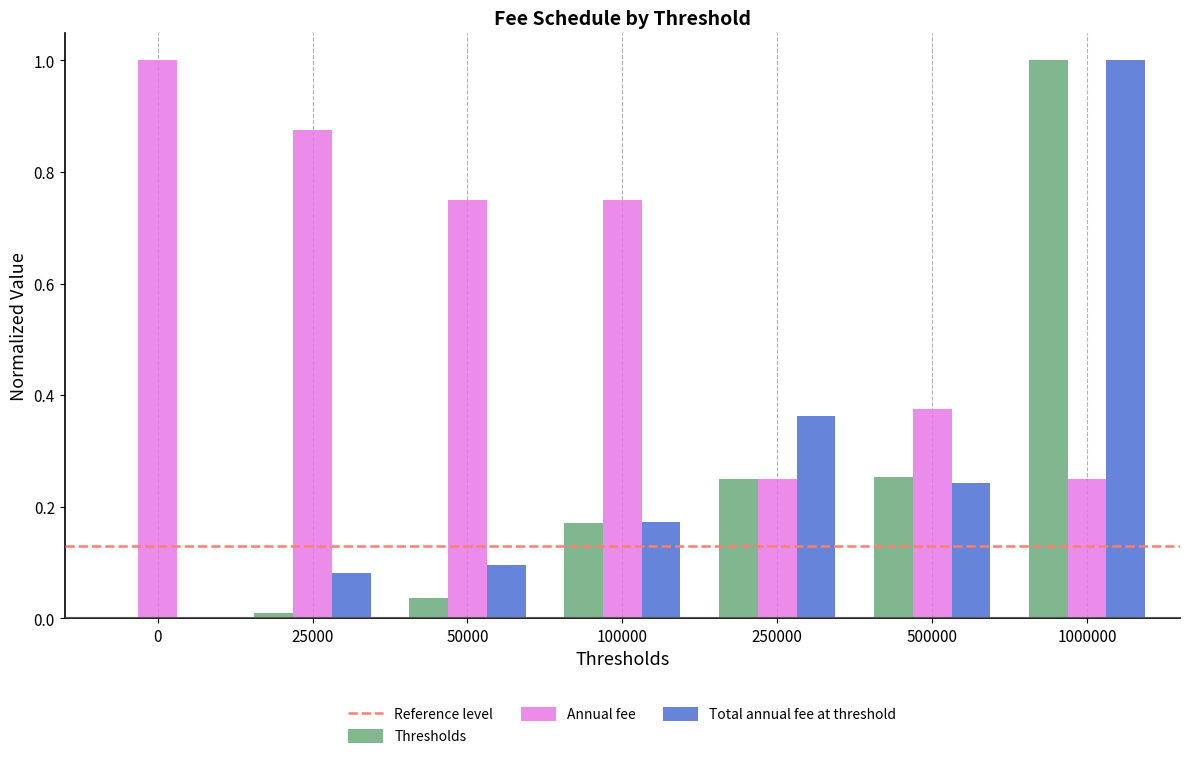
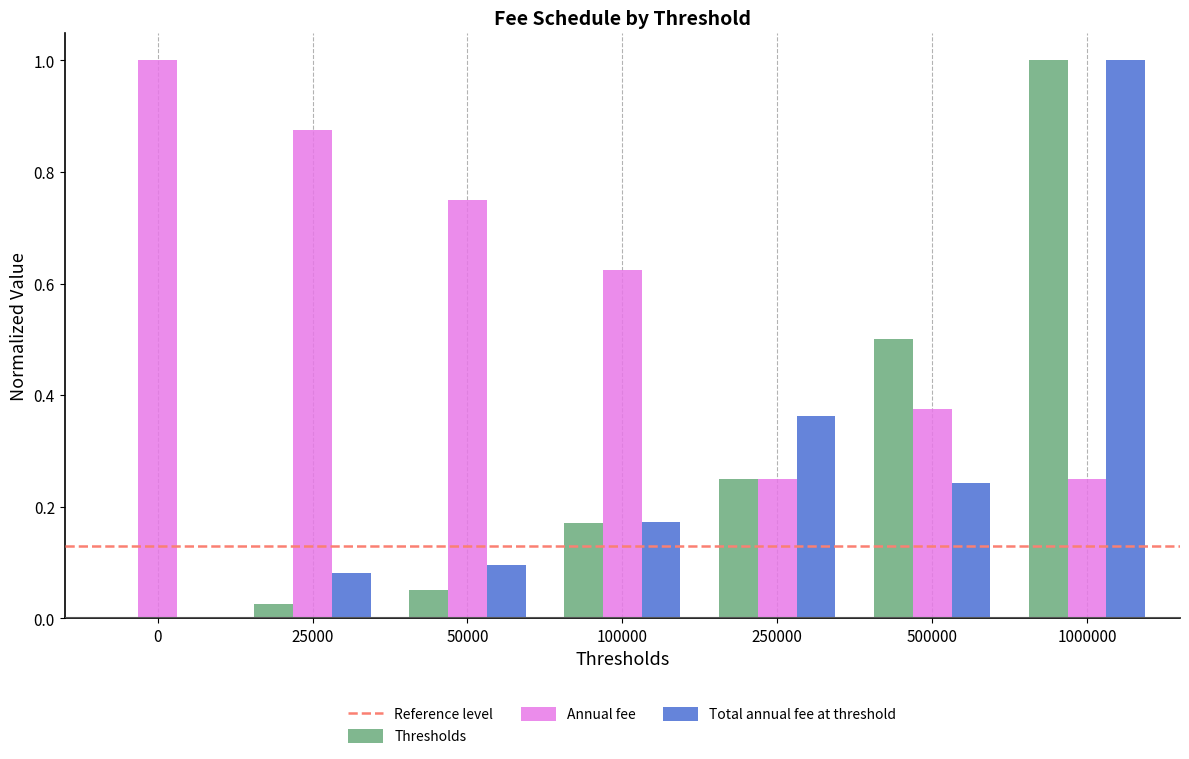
Thresholds, 25000: 0.01 -> 0.03
Thresholds, 50000: 0.04 -> 0.05
Annual fee, 100000: 0.75 -> 0.63
Thresholds, 500000: 0.25 -> 0.50
